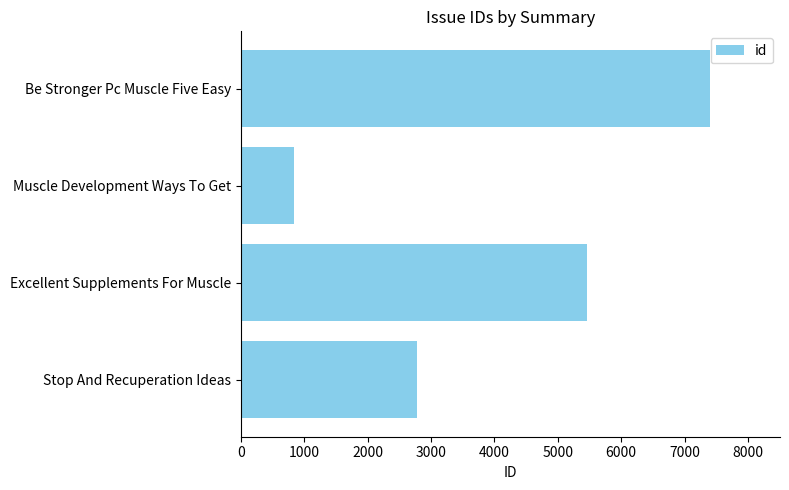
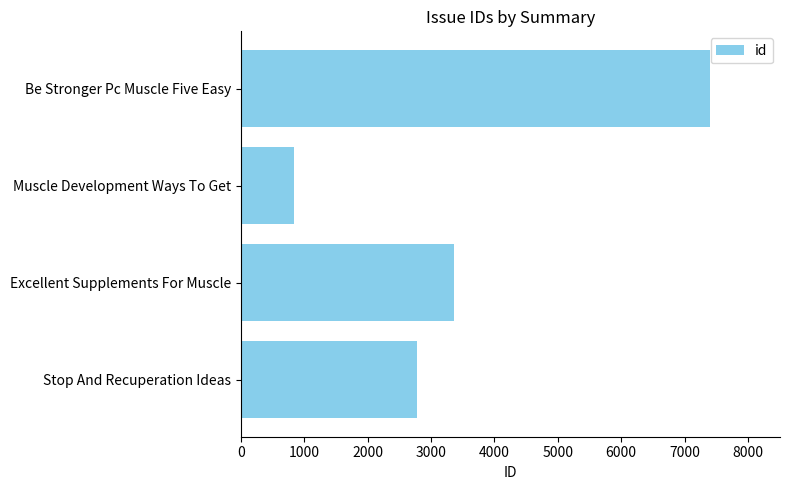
Excellent Supplements For Muscle: 5500 -> 3400
